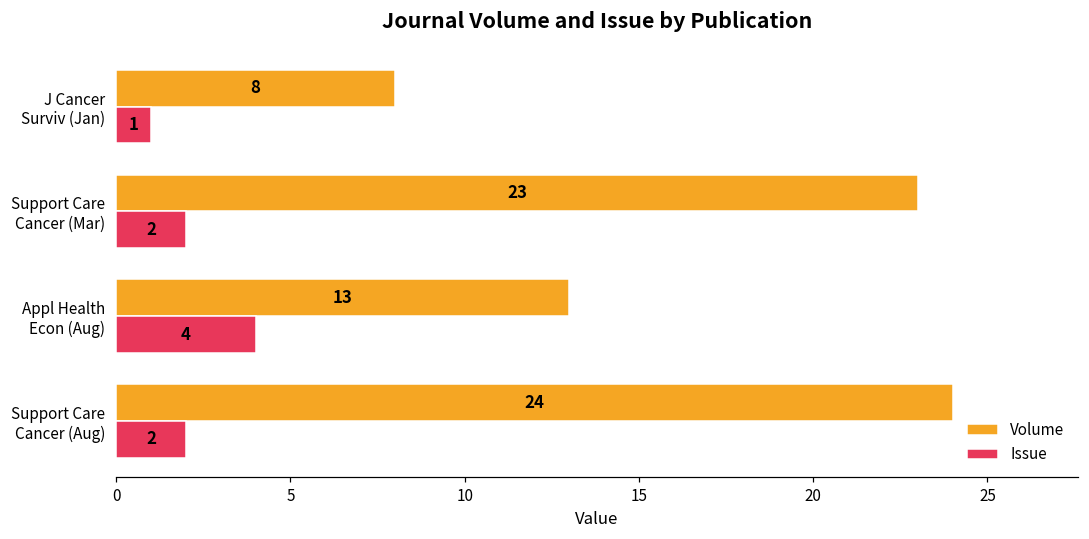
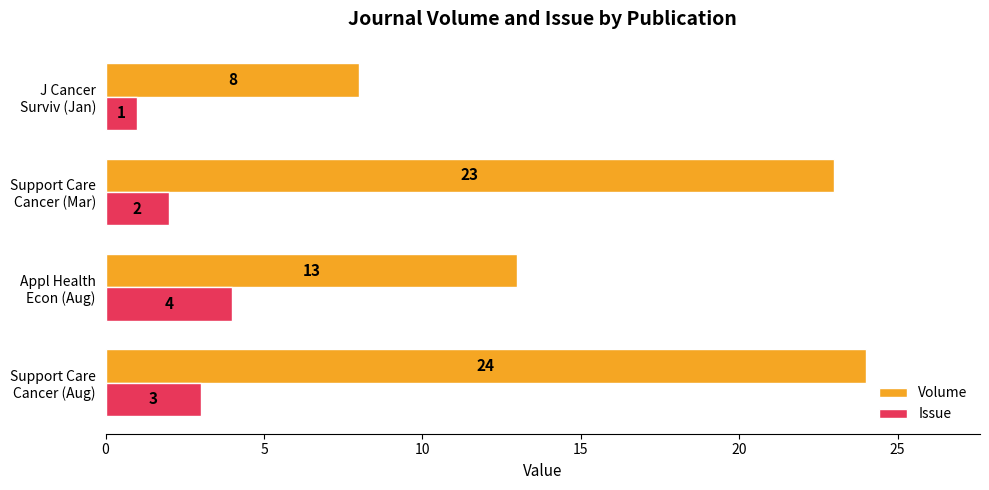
Issue, Support Care Cancer (Aug): 2 -> 3
